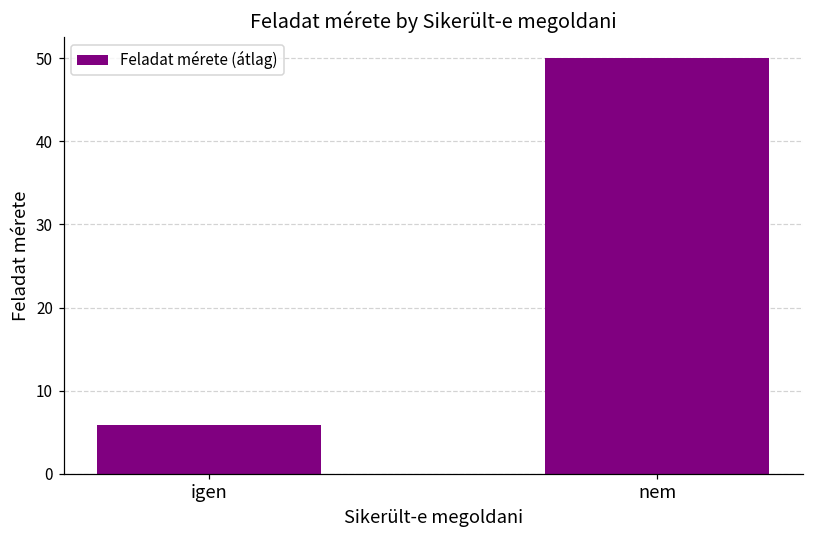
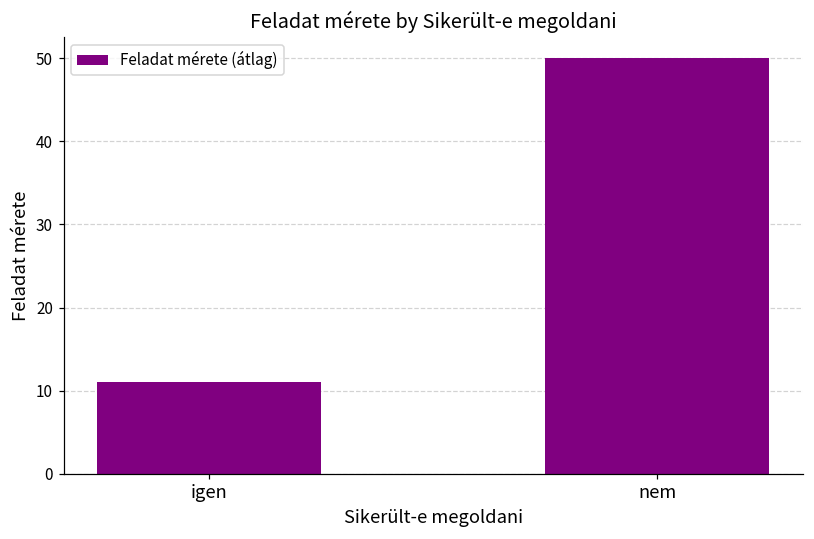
igen: 6 -> 11
